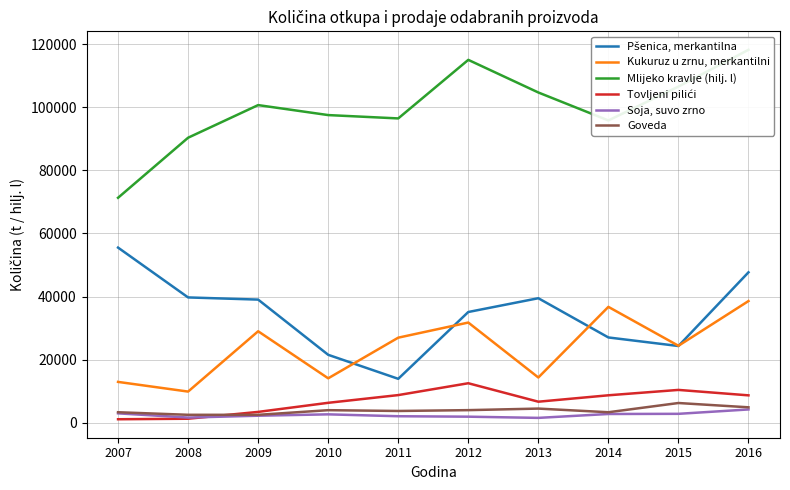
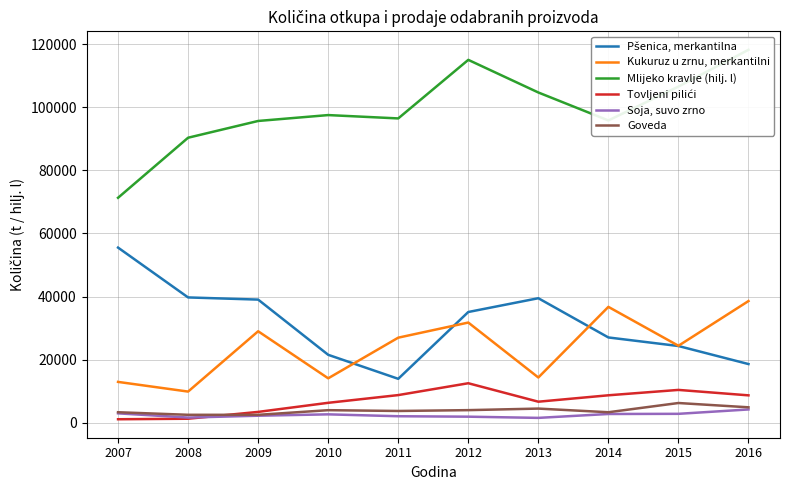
Mlijeko kravlje (hilj. l), 2009: 101000 -> 96000
Pšenica, merkantilna, 2016: 48000 -> 19000
